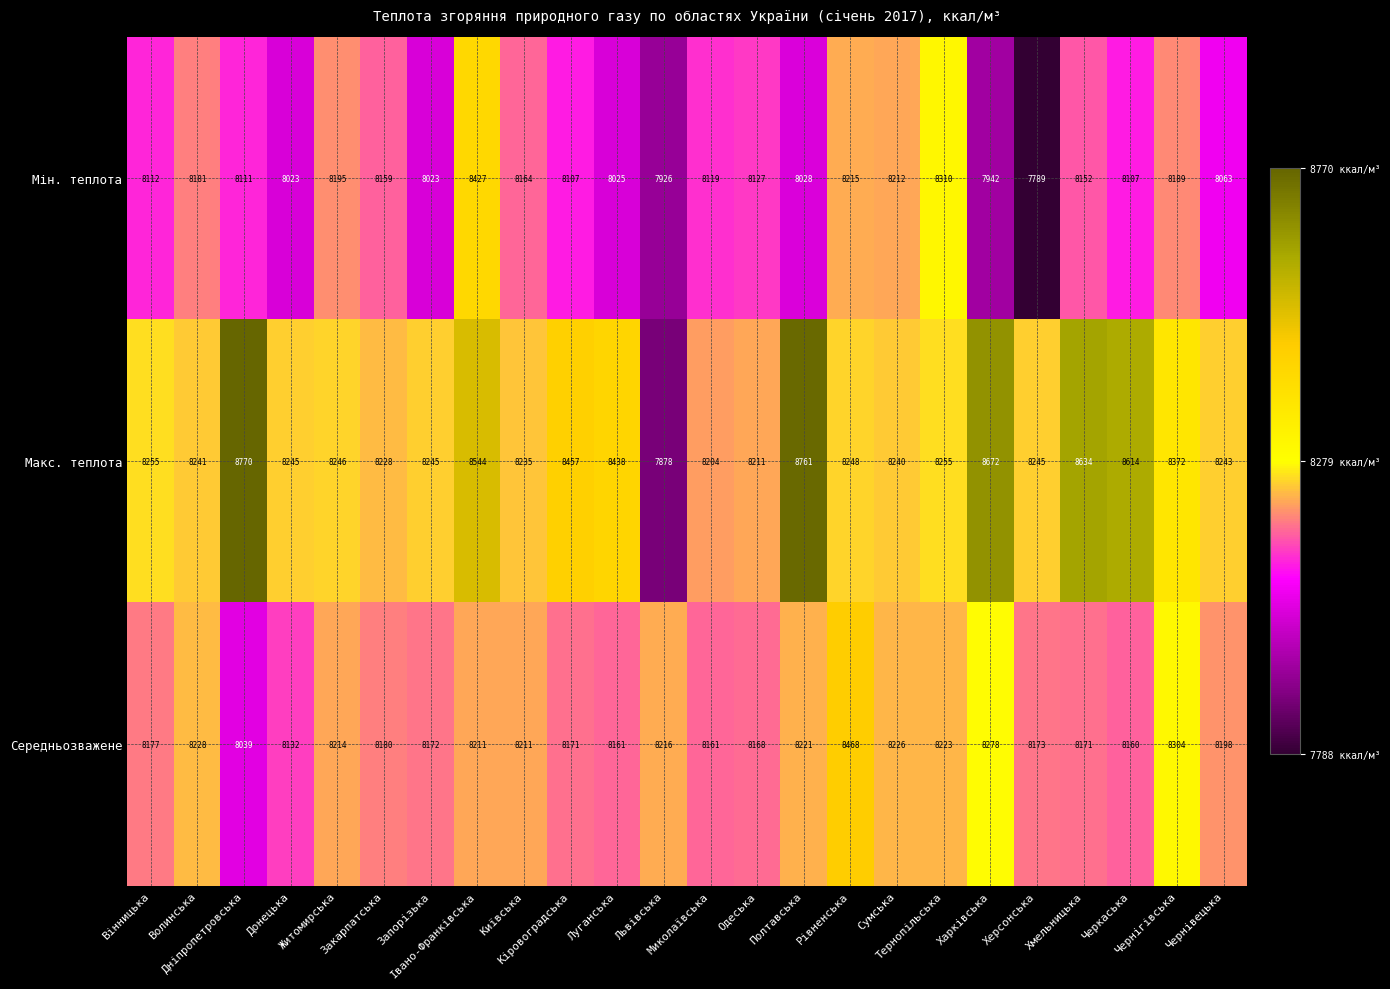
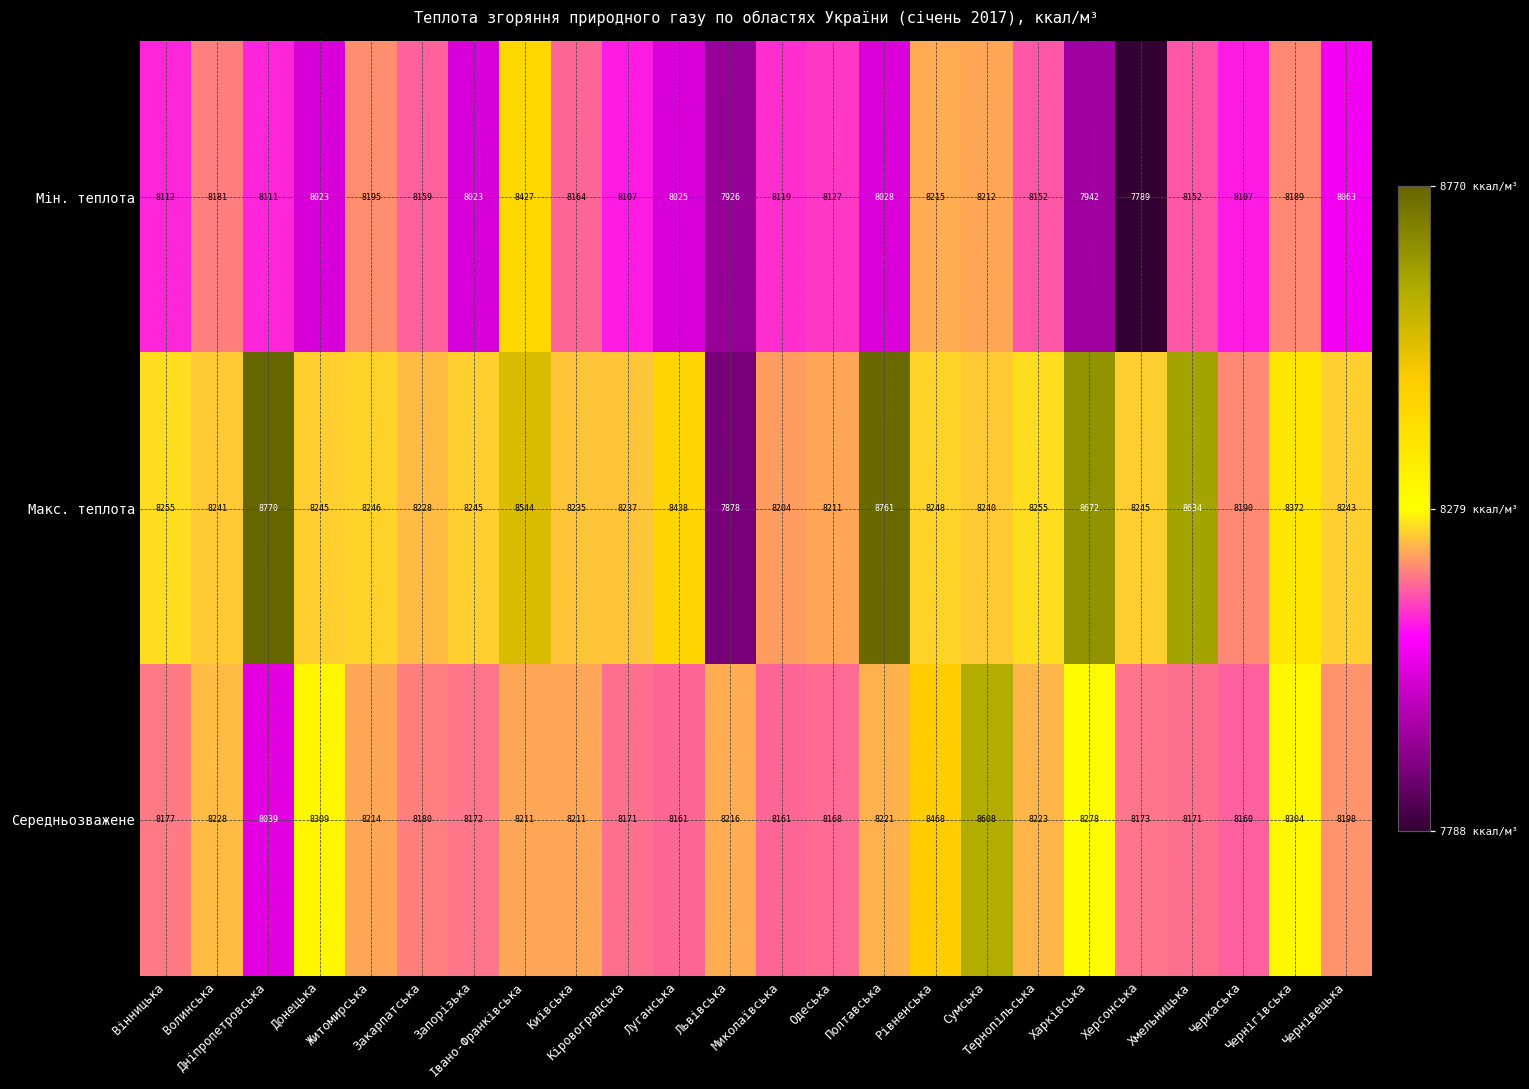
Мін. теплота, Тернопільська: 8310 -> 8152
Макс. теплота, Кіровоградська: 8457 -> 8237
Макс. теплота, Черкаська: 8614 -> 8190
Середньозважене, Донецька: 8132 -> 8309
Середньозважене, Сумська: 8226 -> 8608
